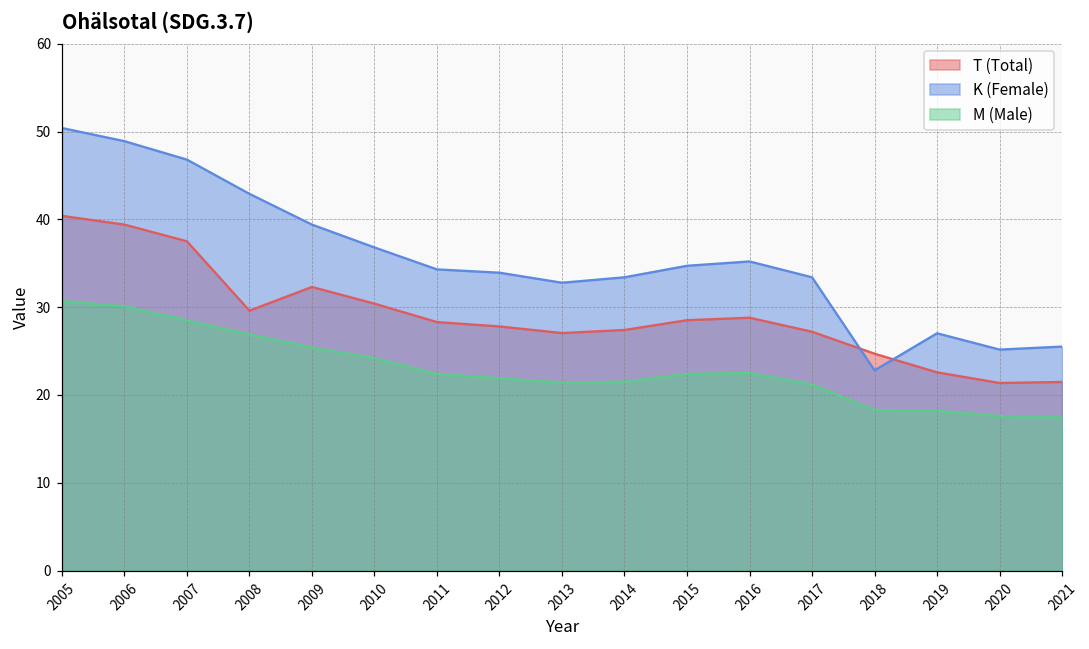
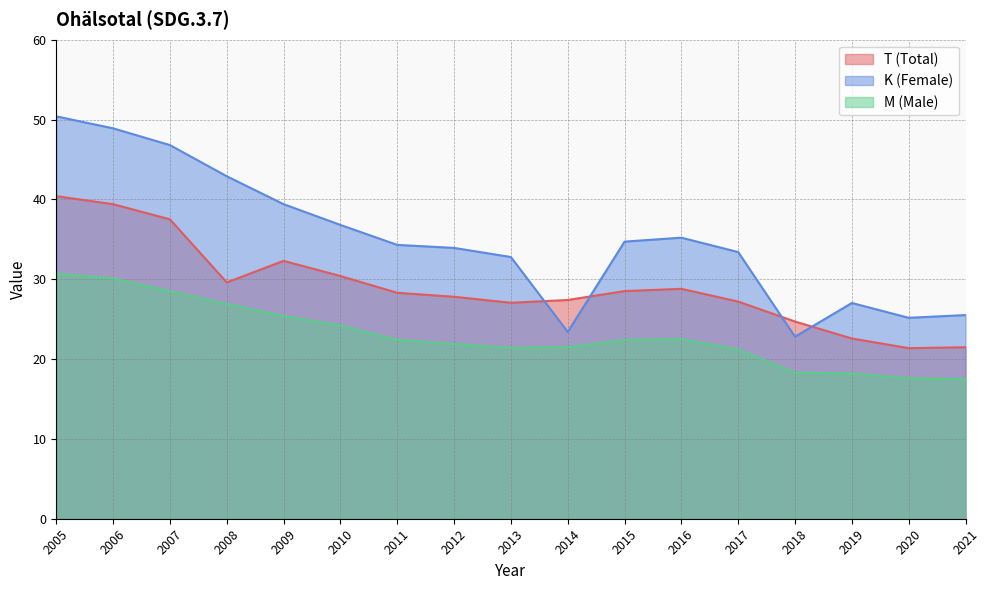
K (Female), 2014: 33 -> 23
